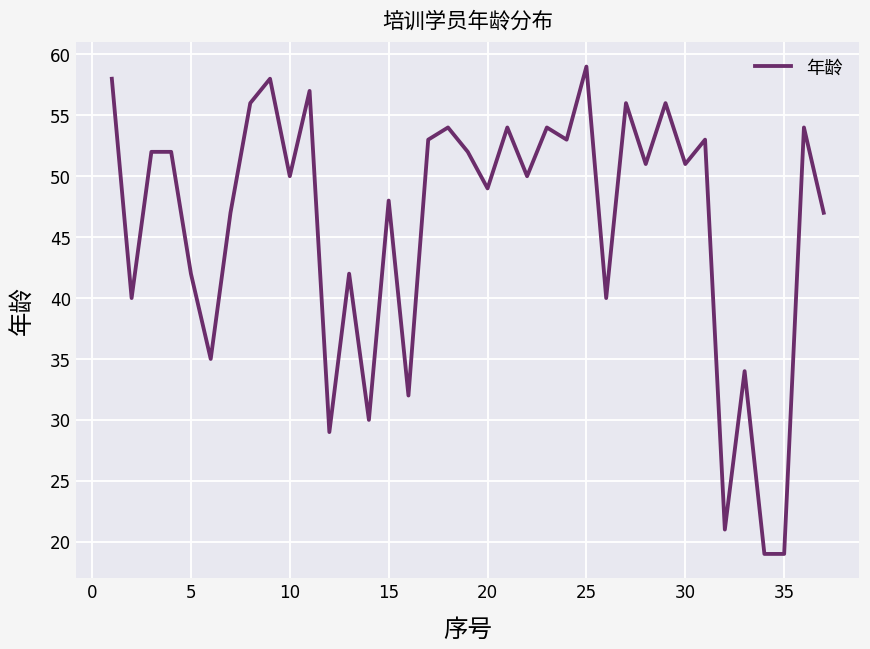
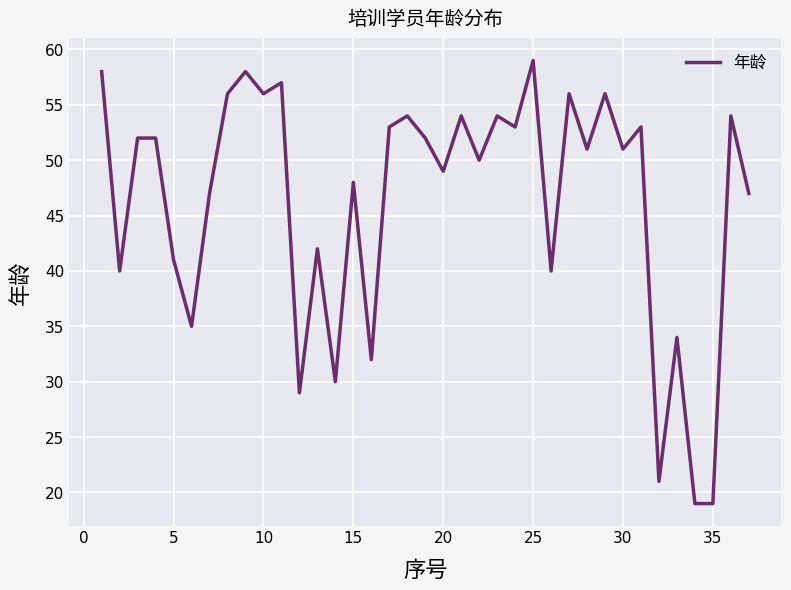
5: 42 -> 41
10: 50 -> 56
